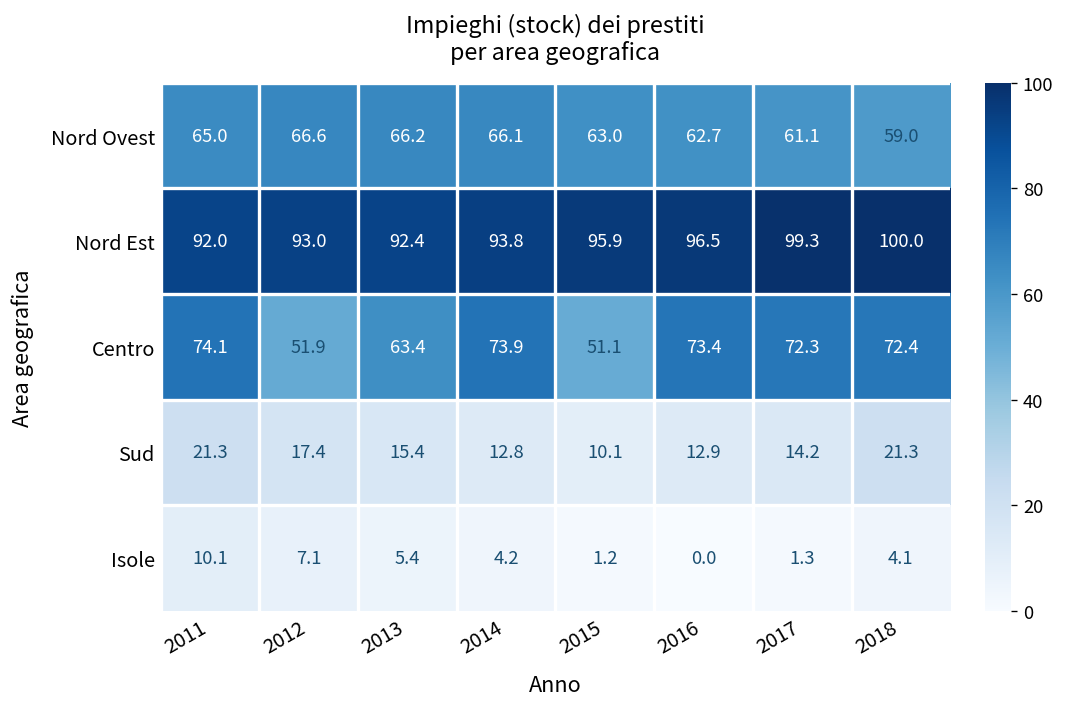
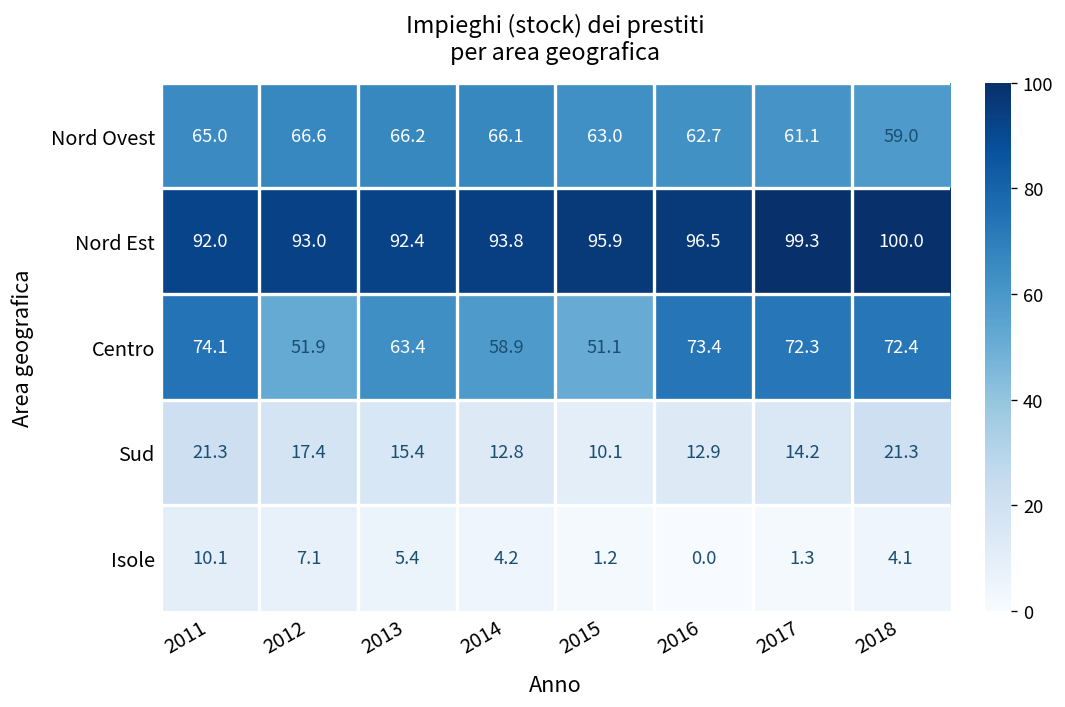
Centro, 2014: 73.9 -> 58.9
